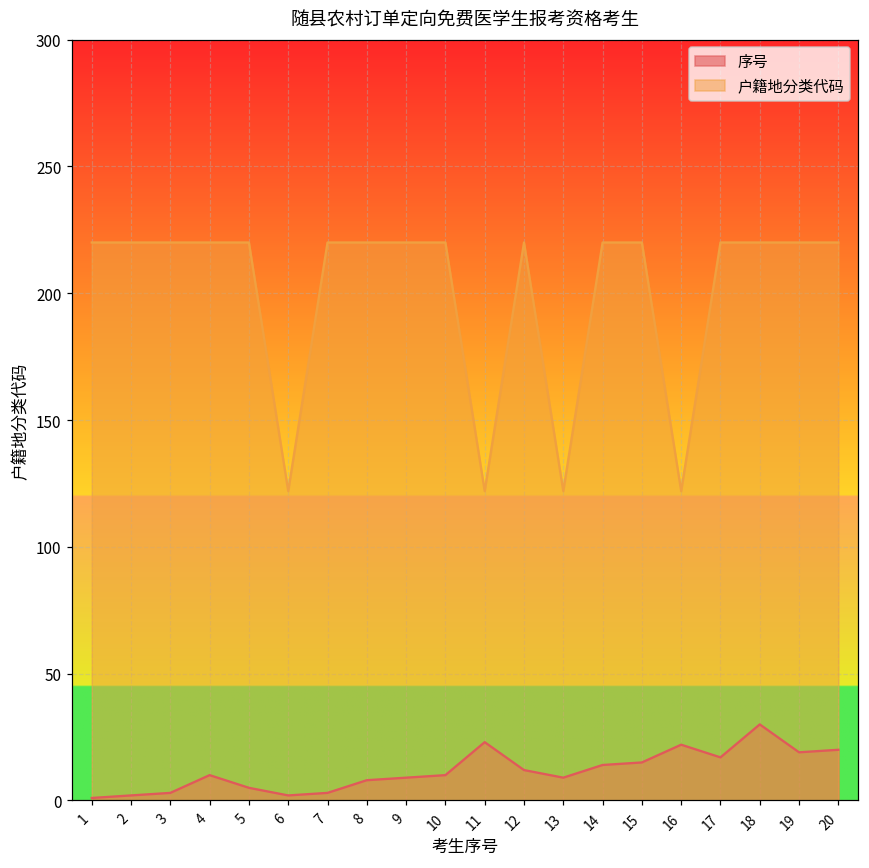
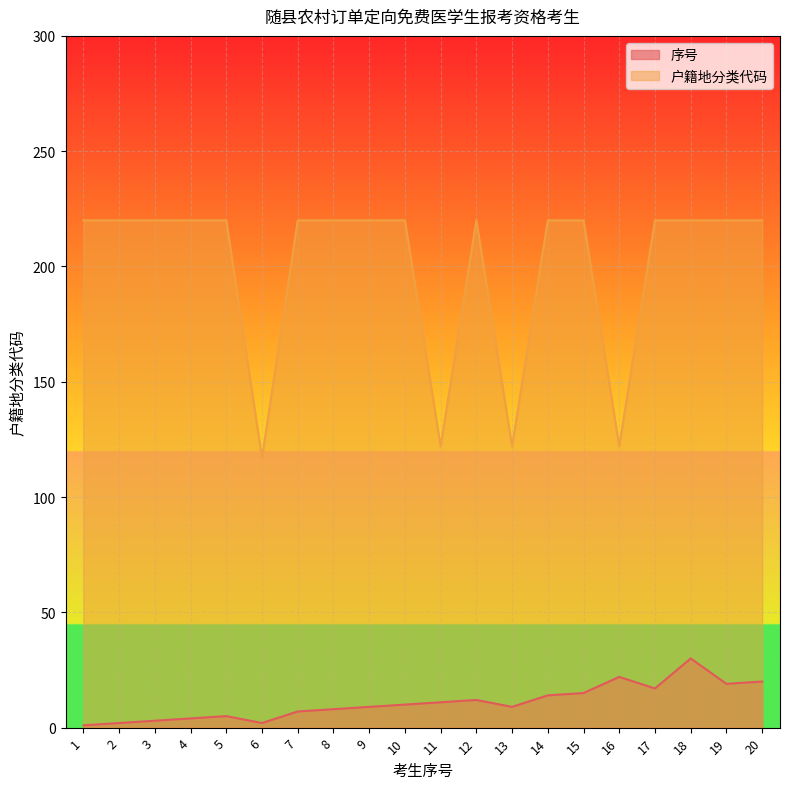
序号, 4: 10 -> 4
户籍地分类代码, 6: 122 -> 117
序号, 7: 3 -> 7
序号, 11: 23 -> 11
